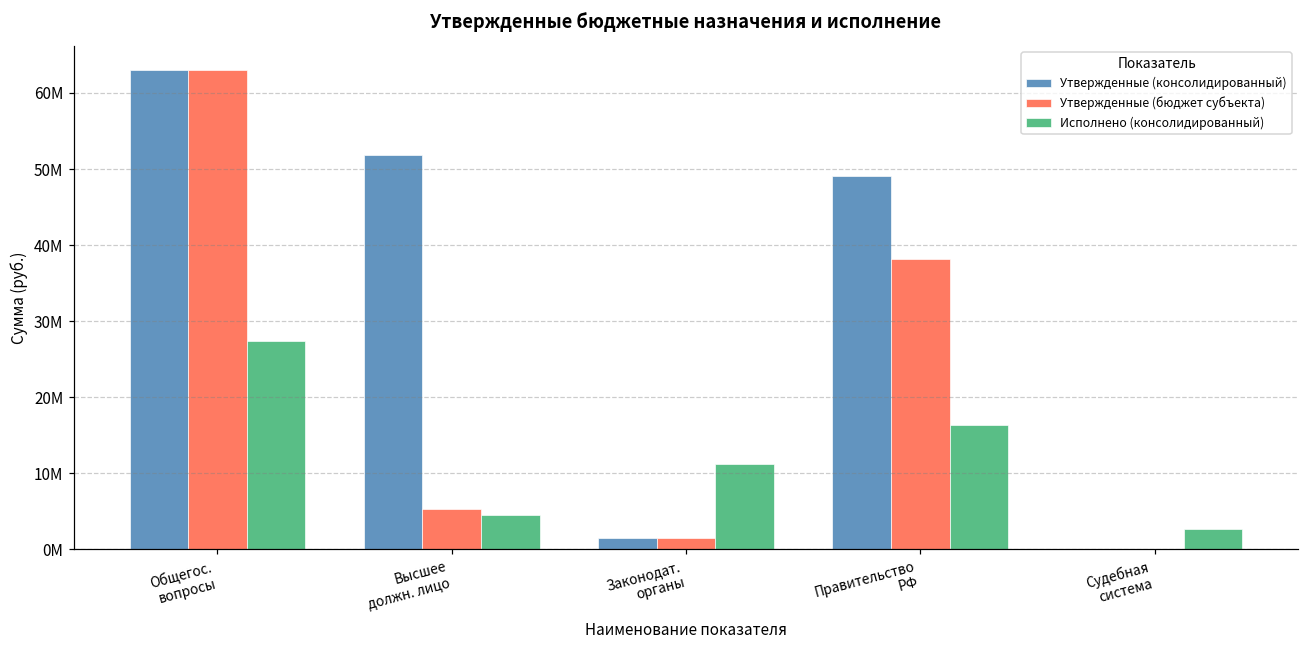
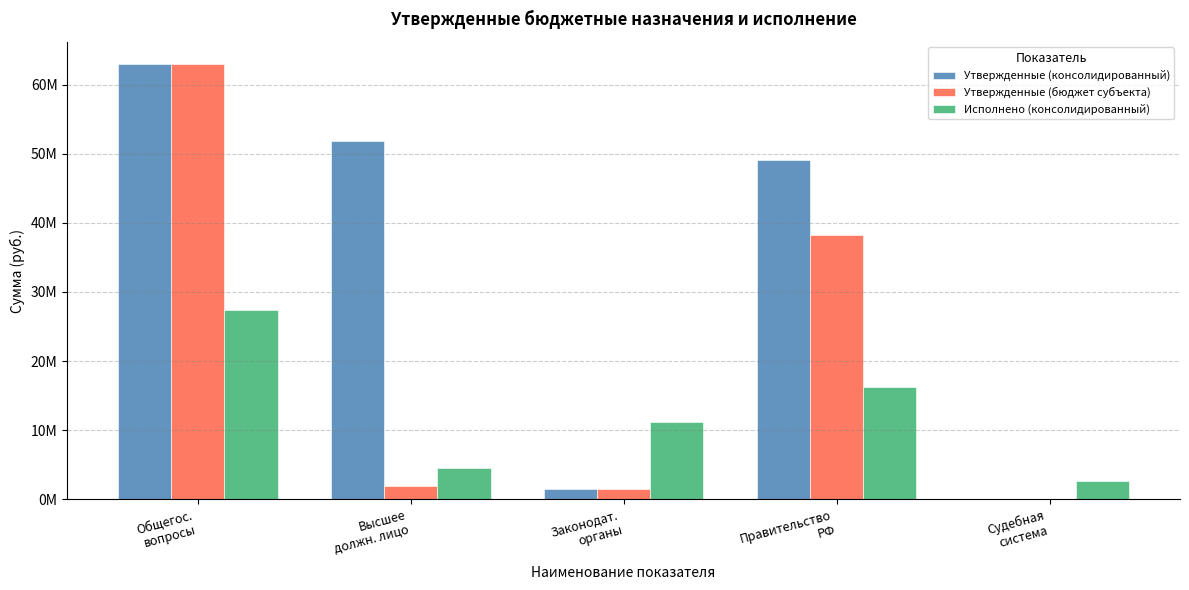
Утвержденные (бюджет субъекта), Высшее должн. лицо: 5000000 -> 2000000
